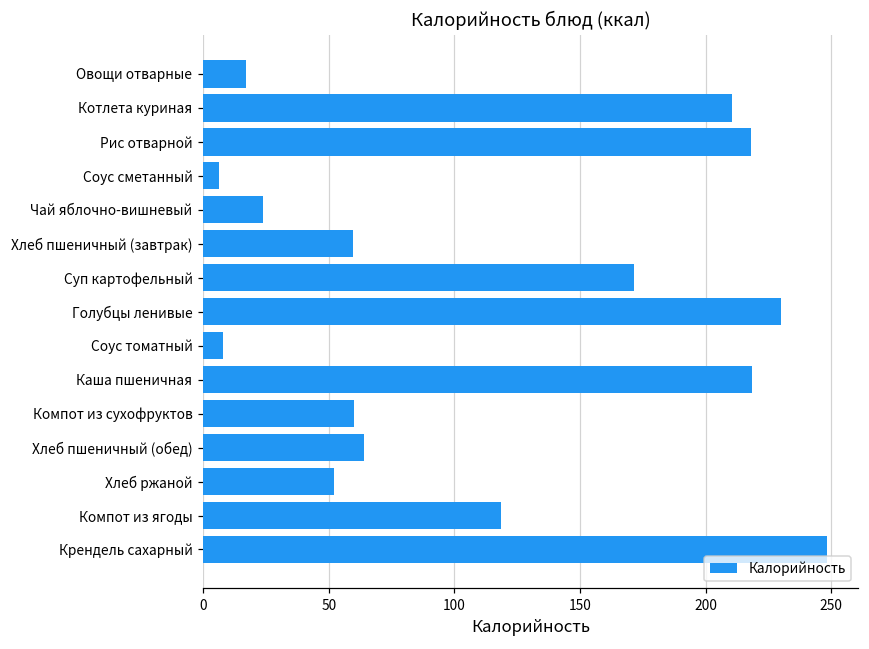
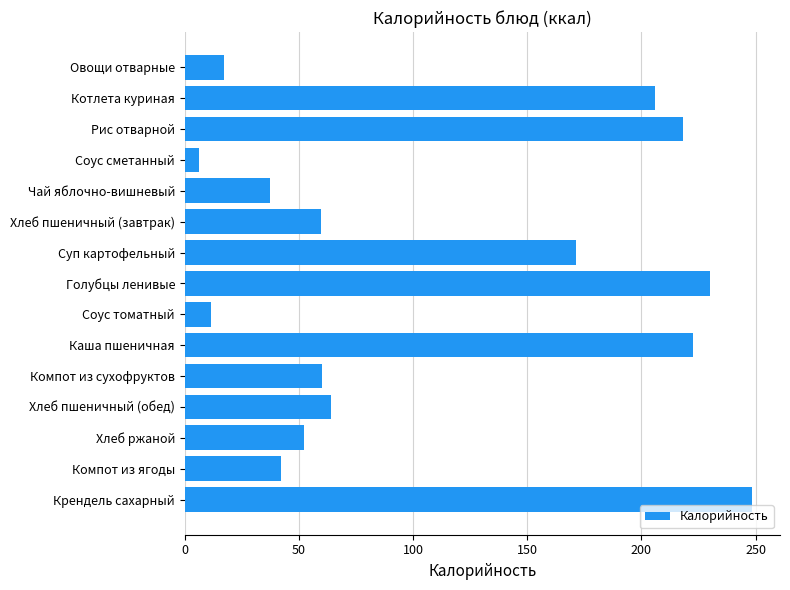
Котлета куриная: 210 -> 206
Чай яблочно-вишневый: 24 -> 37
Соус томатный: 8 -> 12
Каша пшеничная: 219 -> 223
Компот из ягоды: 118 -> 42
